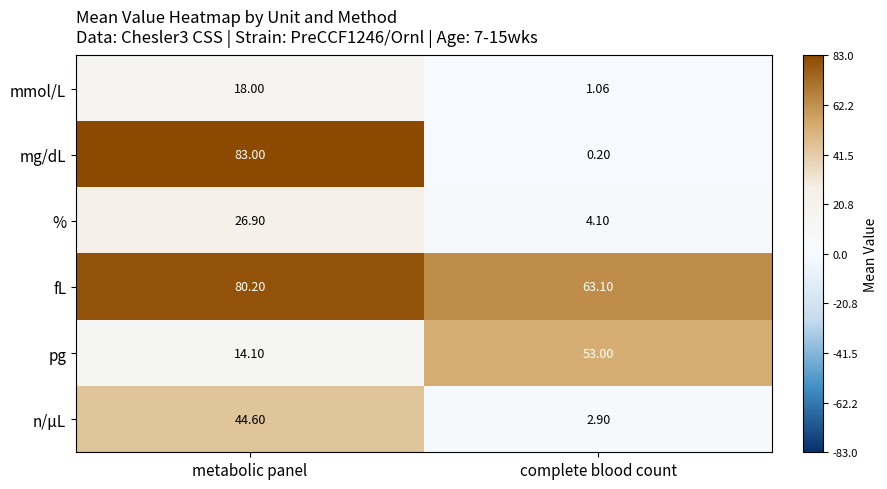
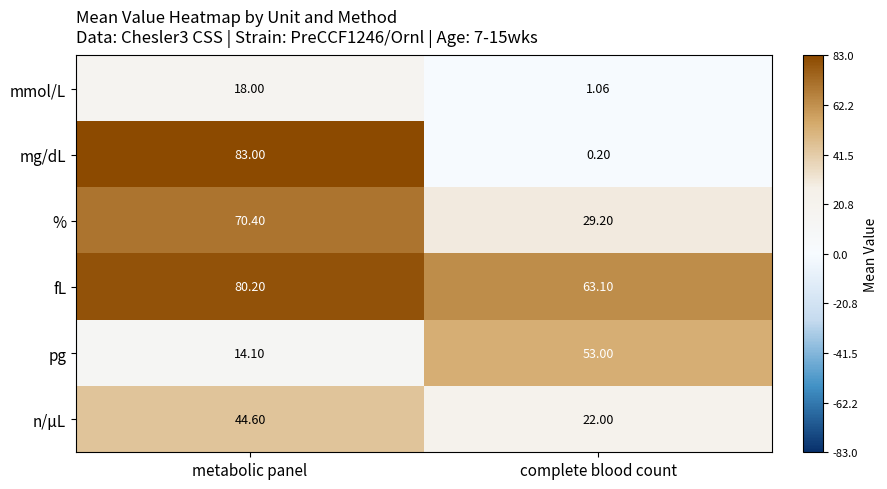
%, metabolic panel: 26.90 -> 70.40
%, complete blood count: 4.10 -> 29.20
n/µL, complete blood count: 2.90 -> 22.00
